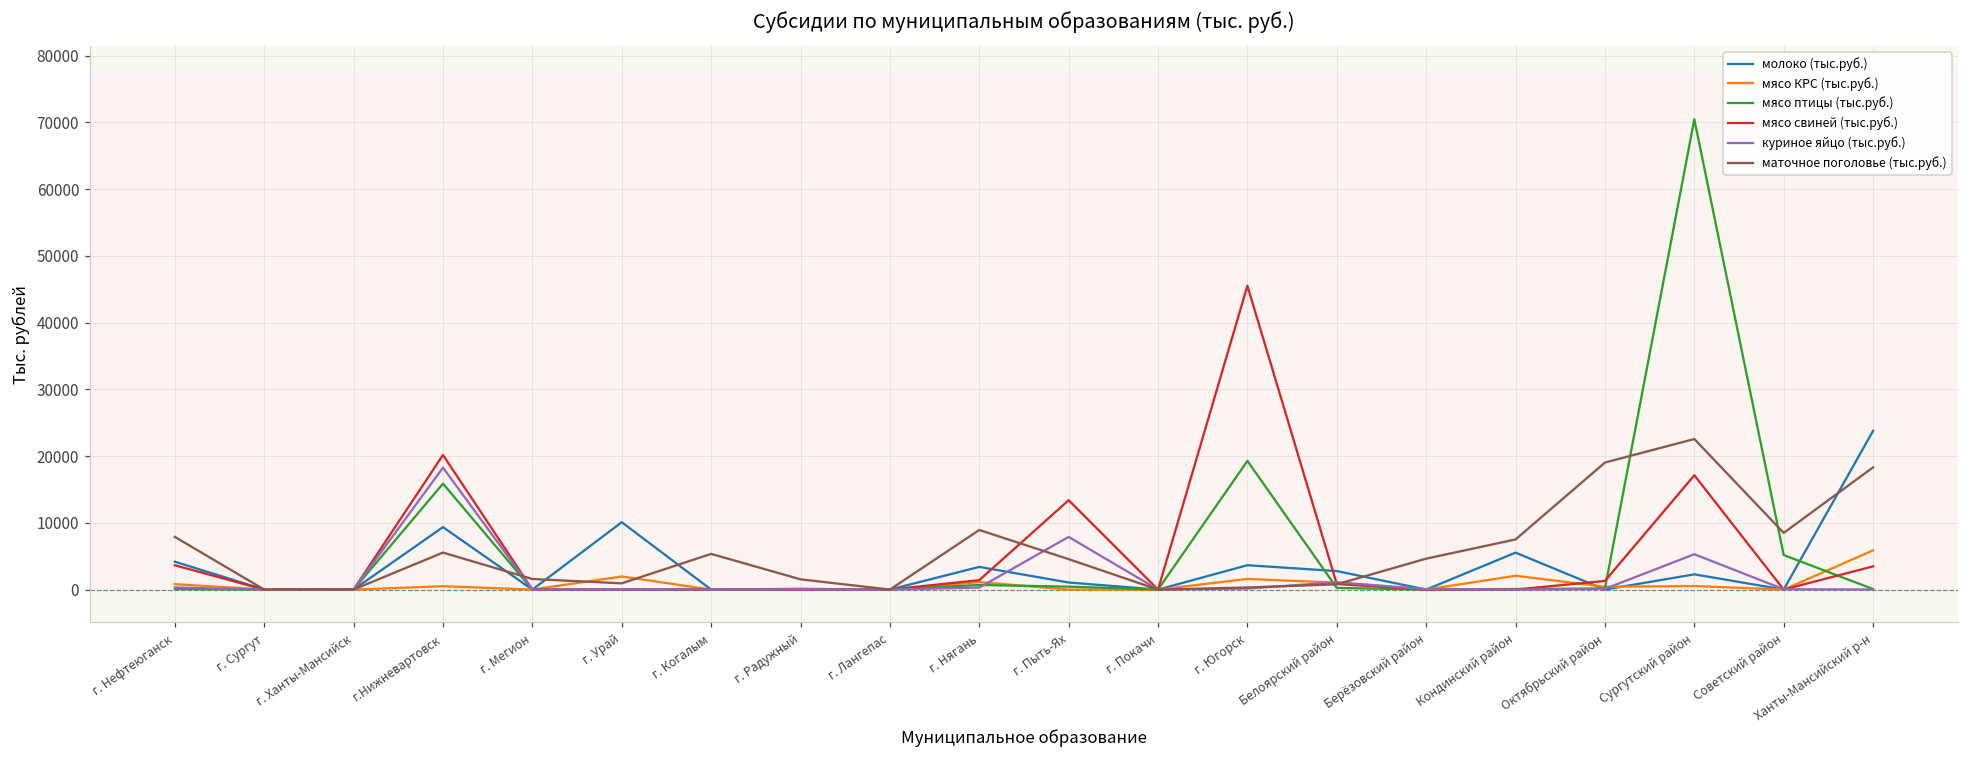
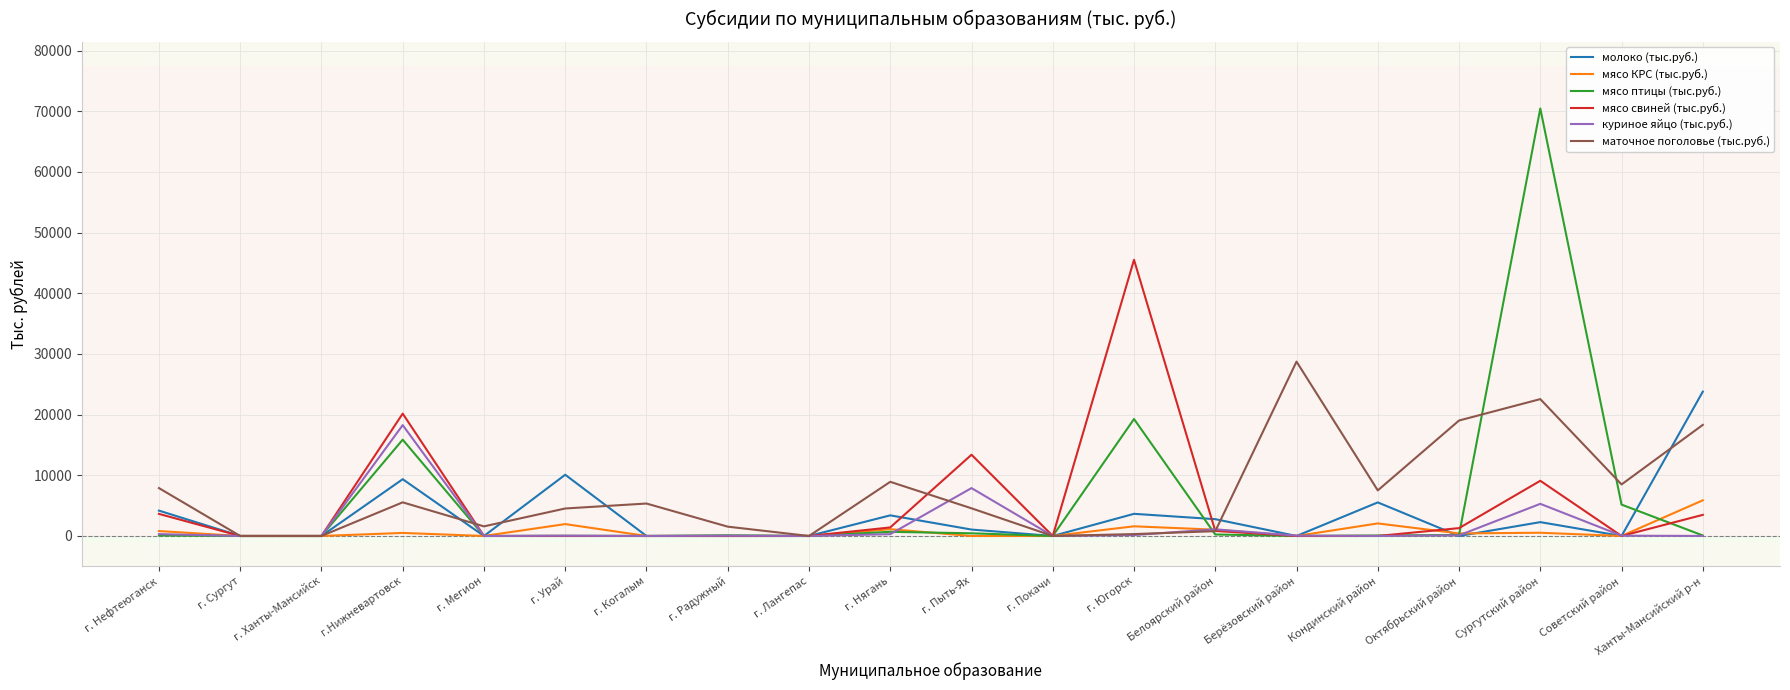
маточное поголовье (тыс.руб.), г. Урай: 1000 -> 5000
маточное поголовье (тыс.руб.), Берёзовский район: 5000 -> 29000
мясо свиней (тыс.руб.), Сургутский район: 17000 -> 9000
